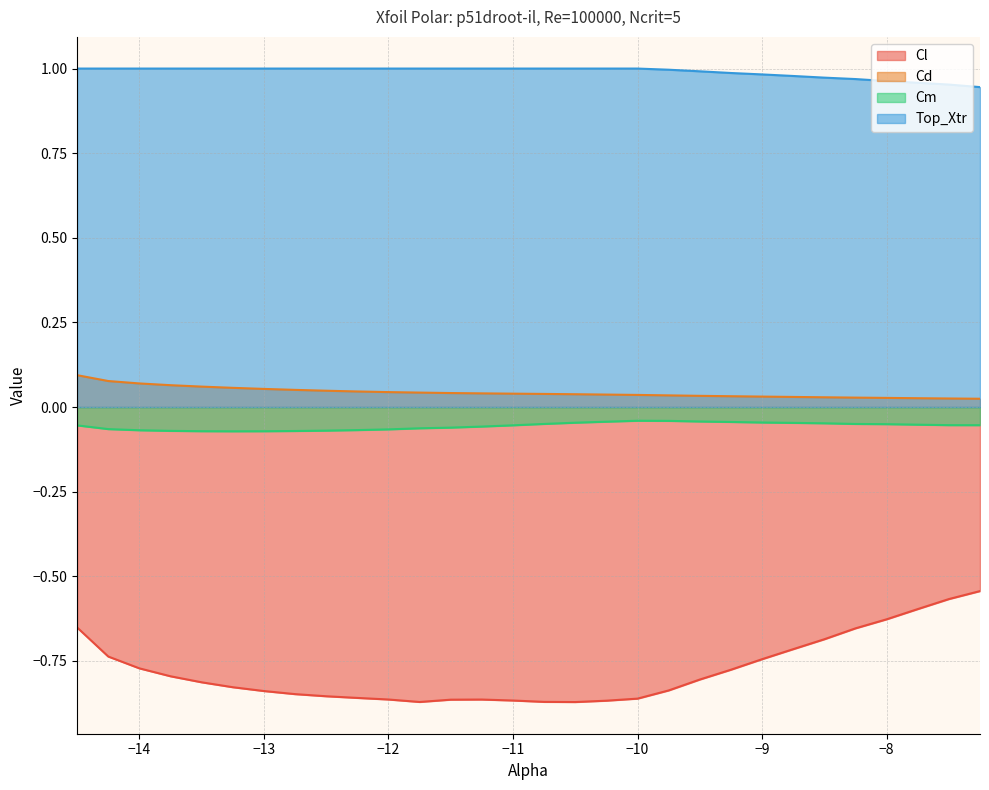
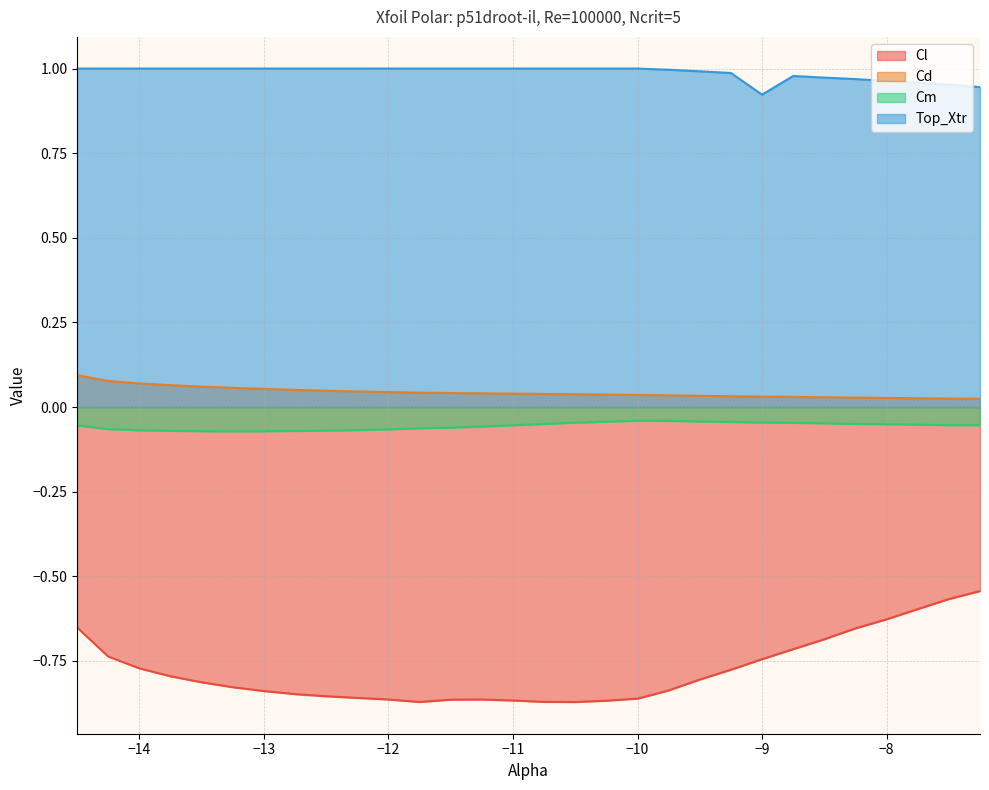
Top_Xtr, −9: 0.98 -> 0.92
